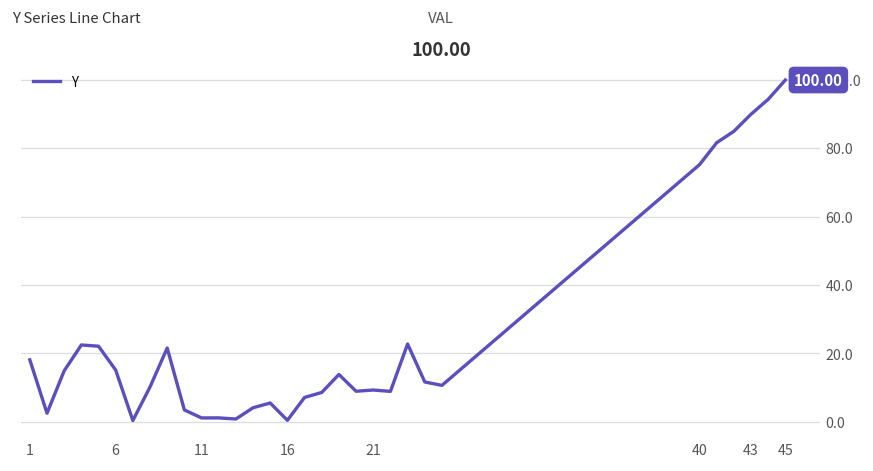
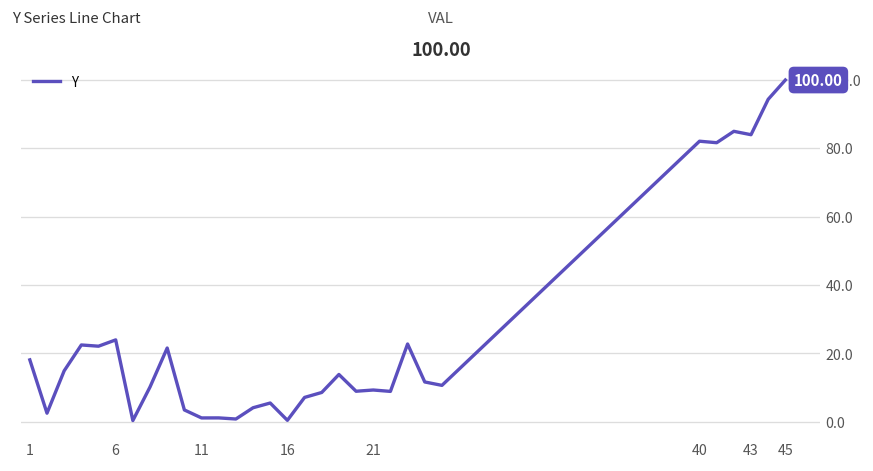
6: 15 -> 24
40: 75 -> 82
43: 90 -> 84
